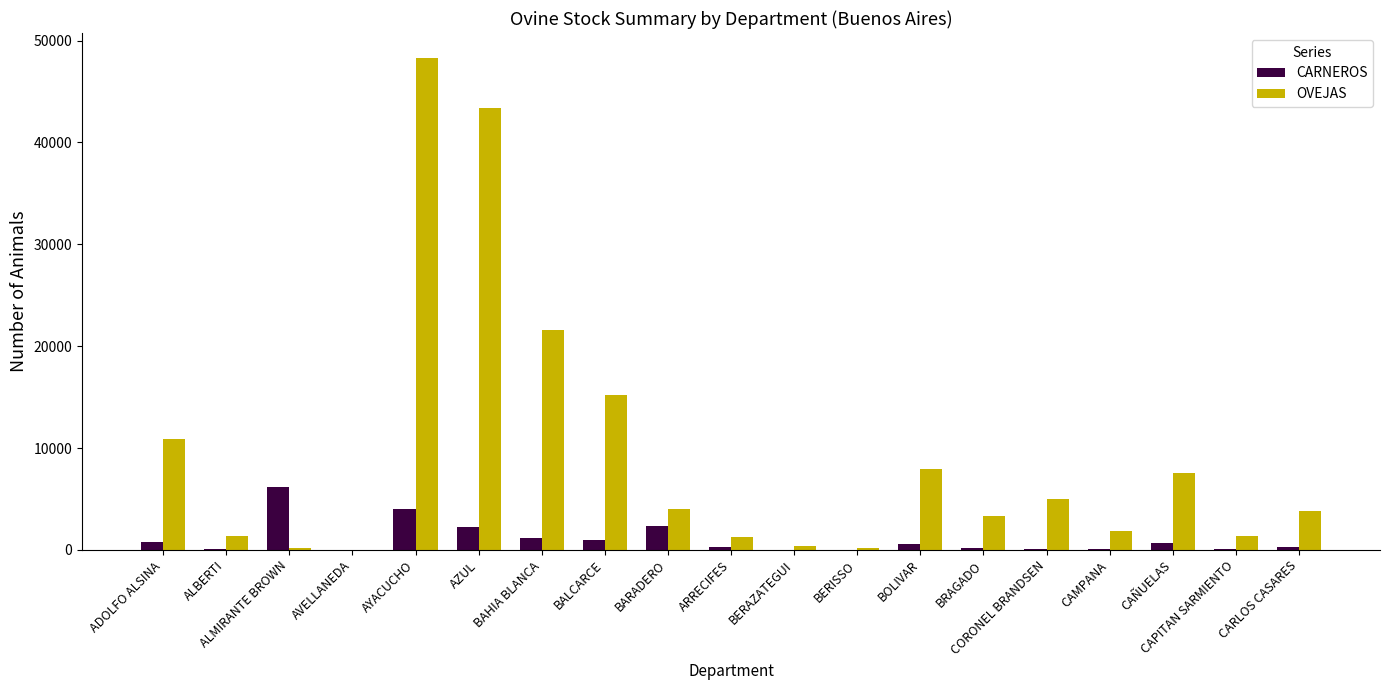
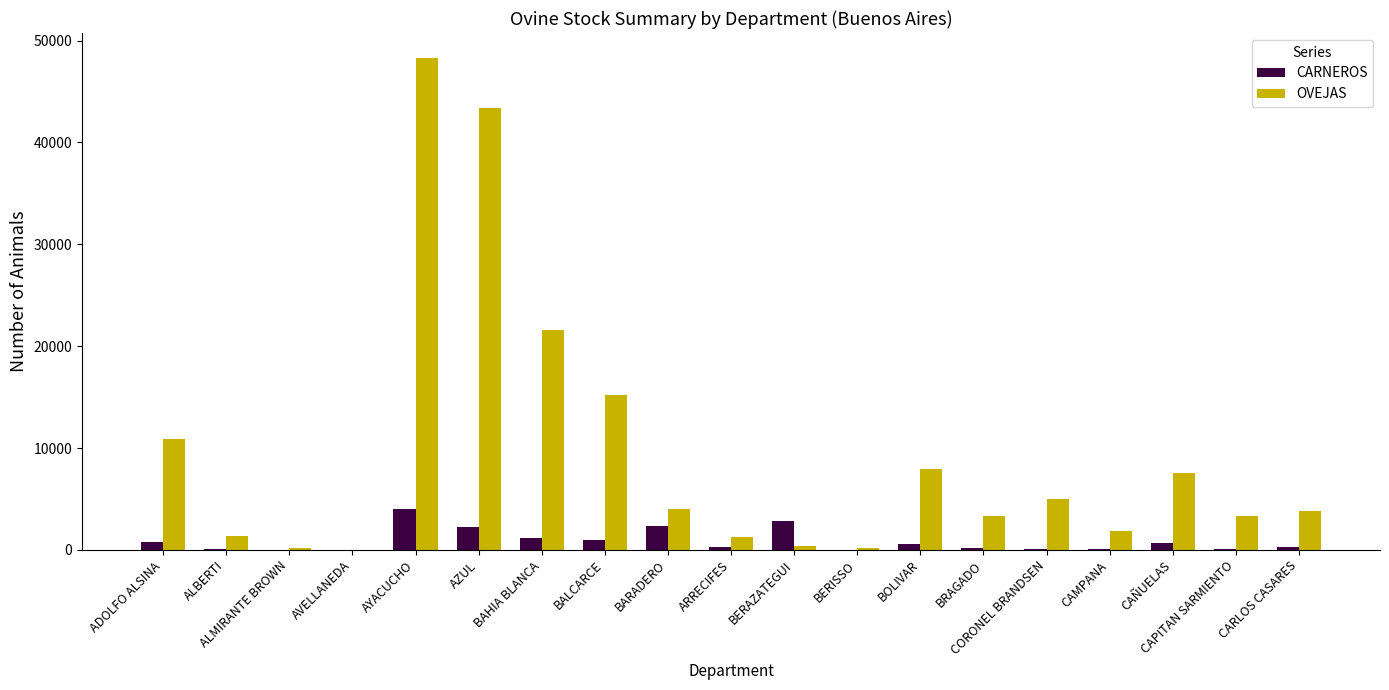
CARNEROS, ALMIRANTE BROWN: 6100 -> 0
CARNEROS, BERAZATEGUI: 0 -> 2800
OVEJAS, CAPITAN SARMIENTO: 1400 -> 3400
